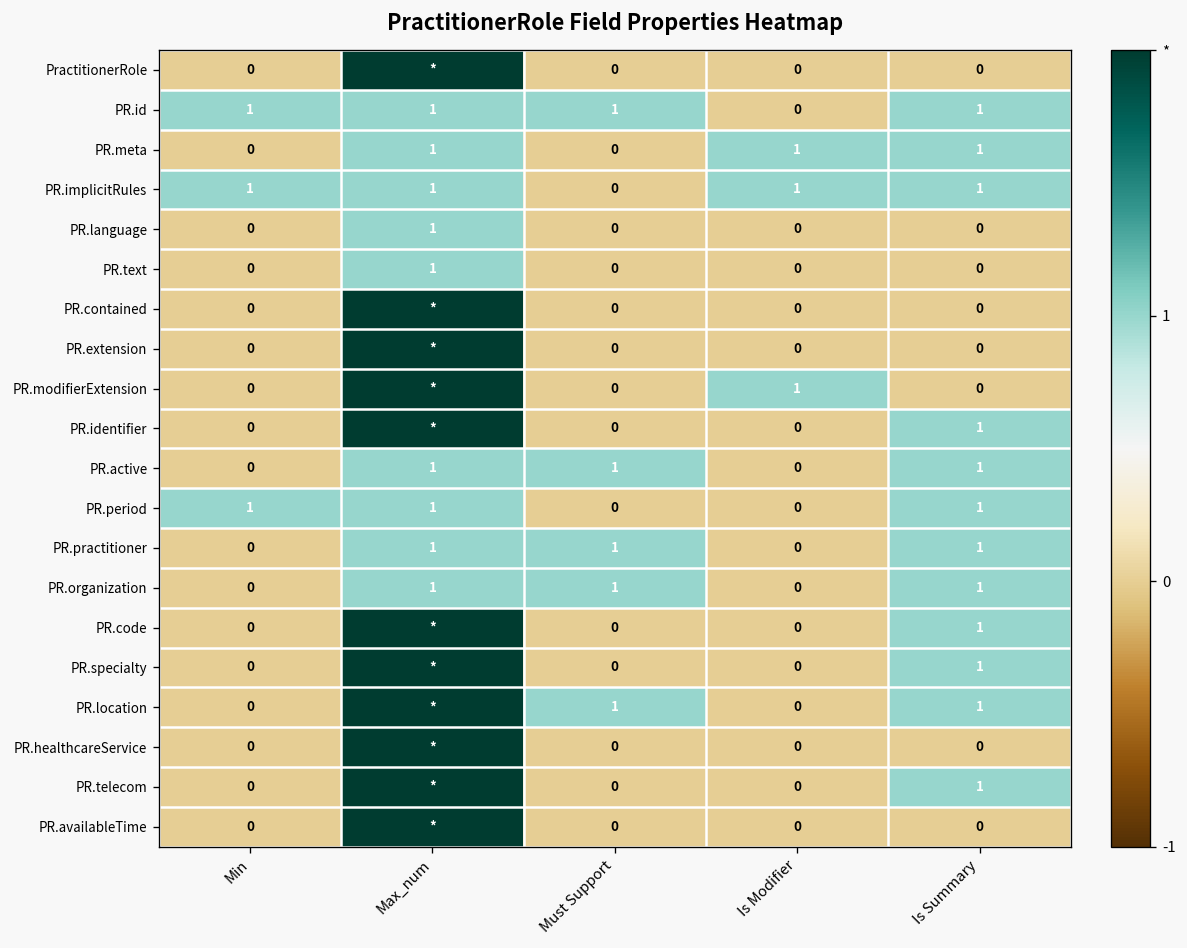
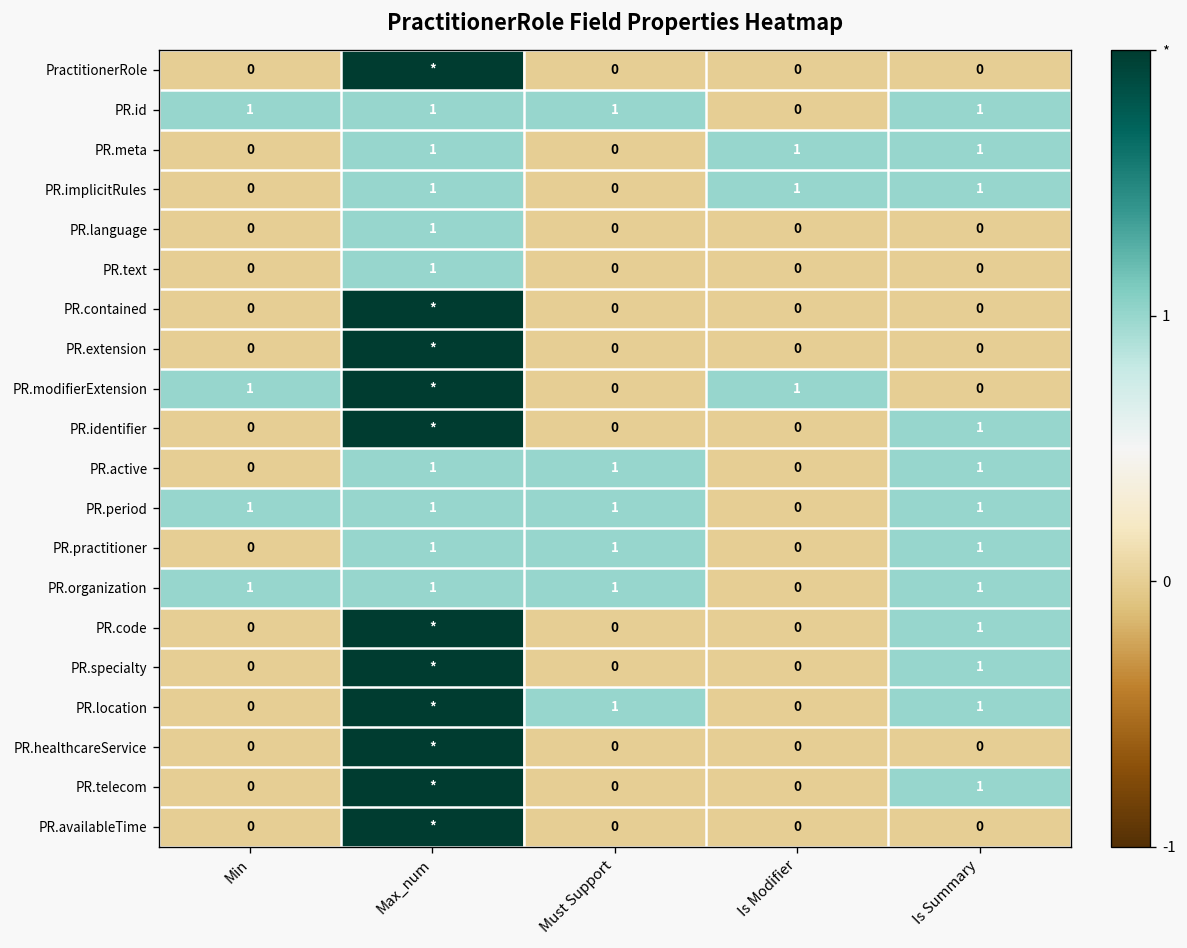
PR.implicitRules, Min: 1 -> 0
PR.modifierExtension, Min: 0 -> 1
PR.period, Must Support: 0 -> 1
PR.organization, Min: 0 -> 1
